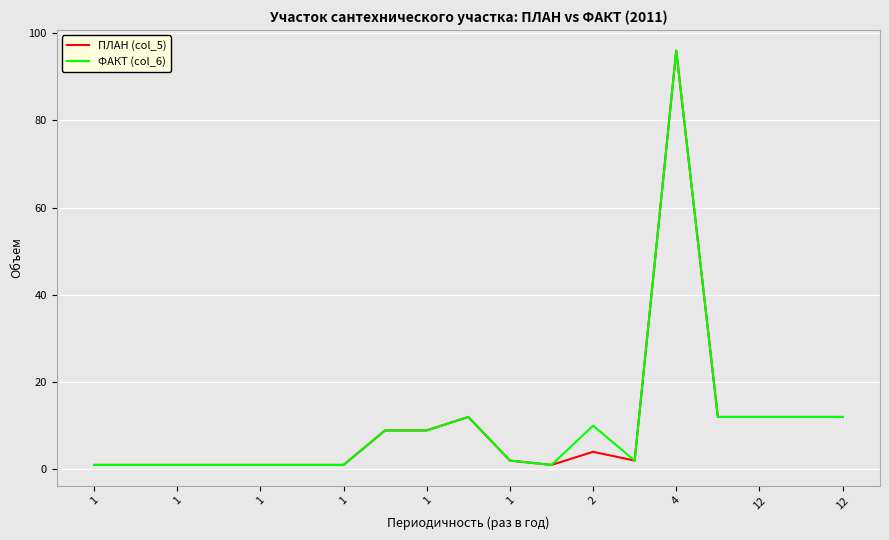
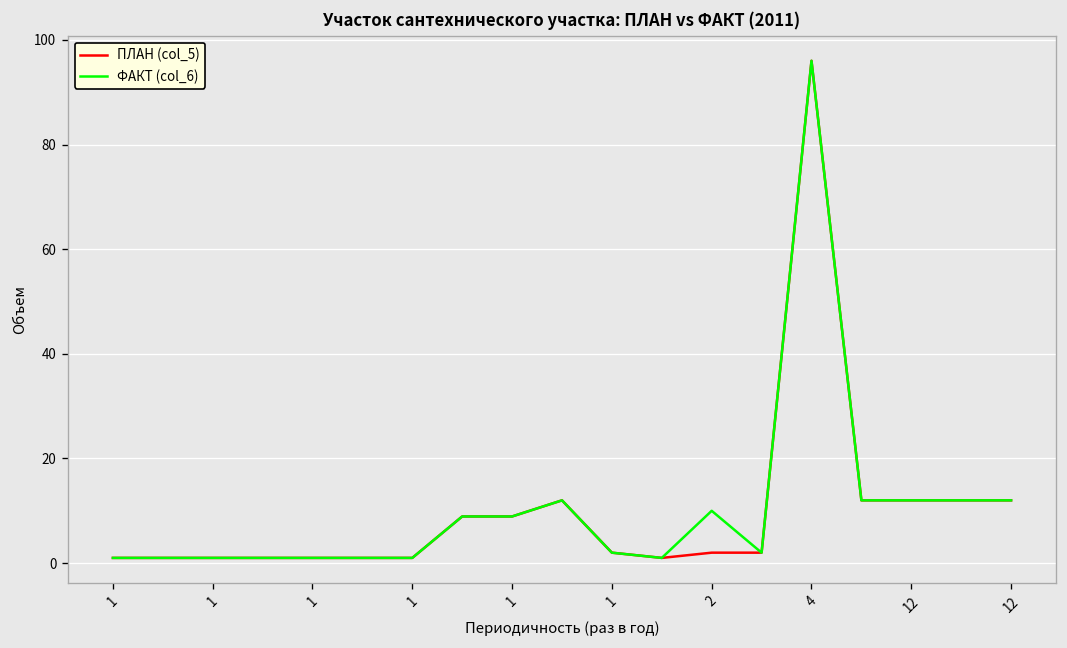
ПЛАН (col_5), 2: 4 -> 2
